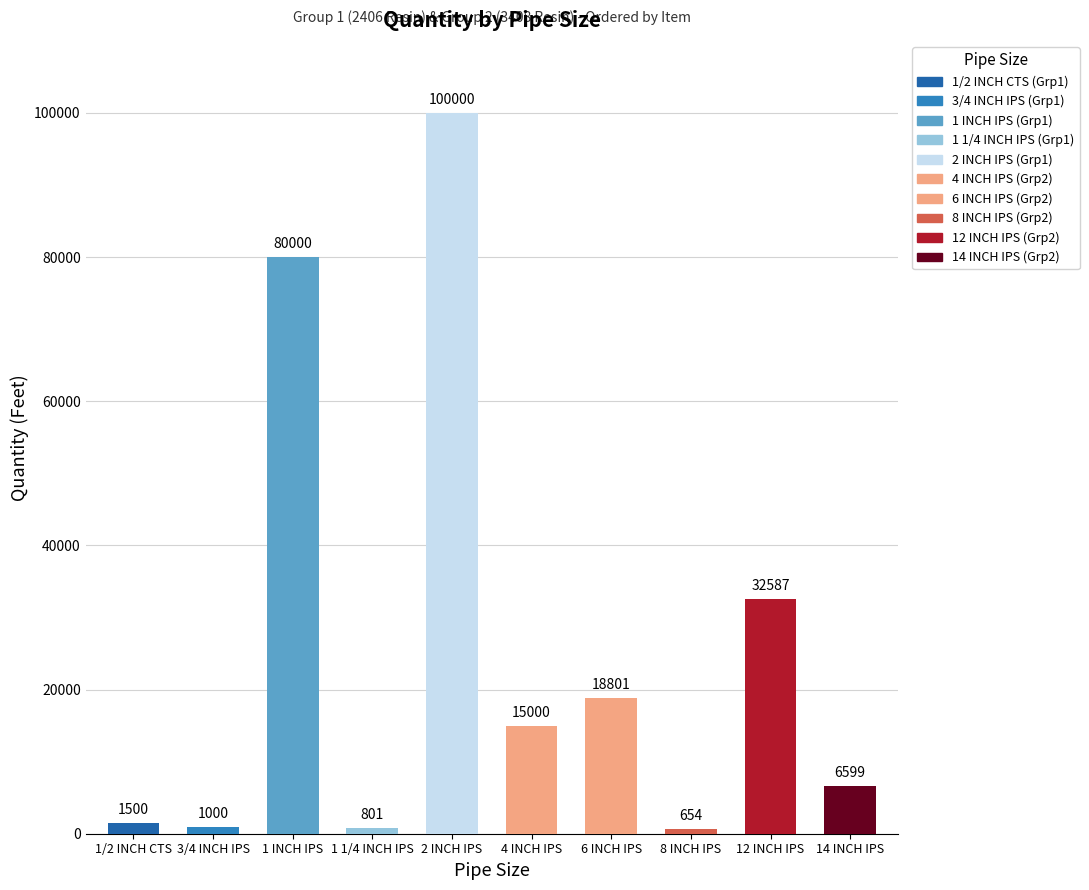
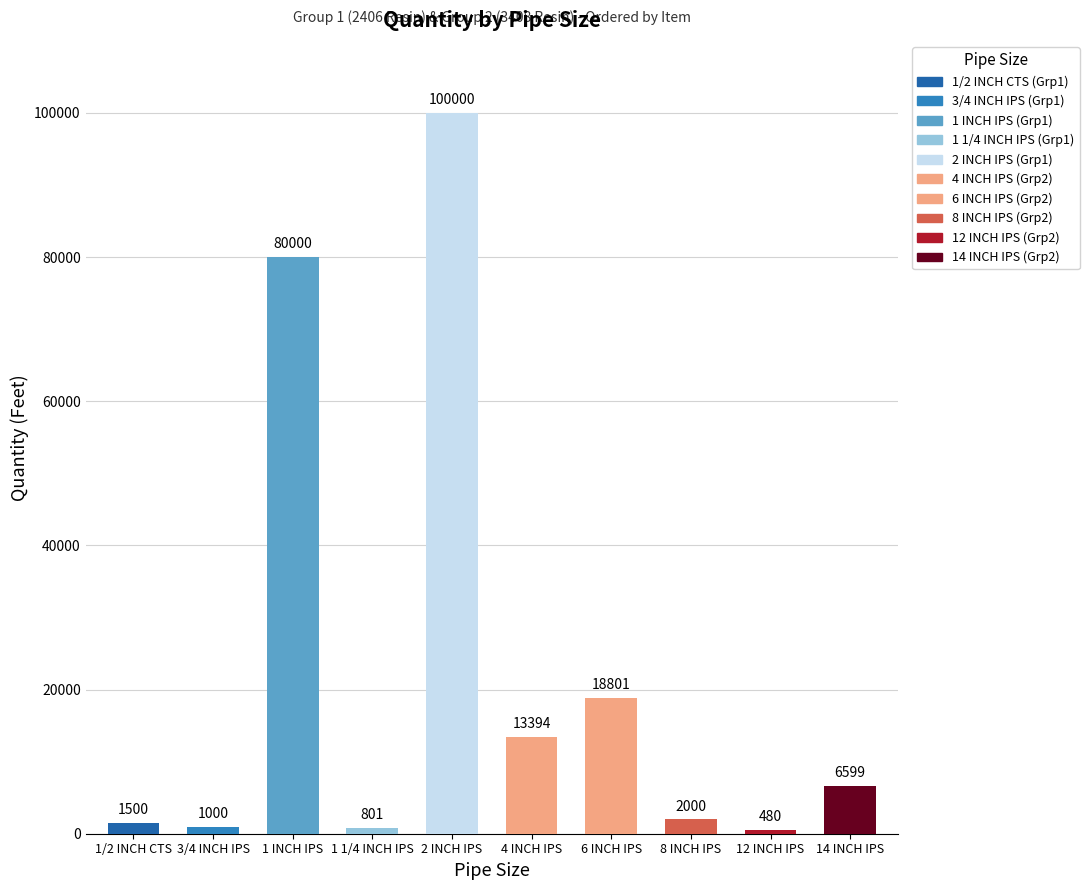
4 INCH IPS: 15000 -> 13394
8 INCH IPS: 654 -> 2000
12 INCH IPS: 32587 -> 480
